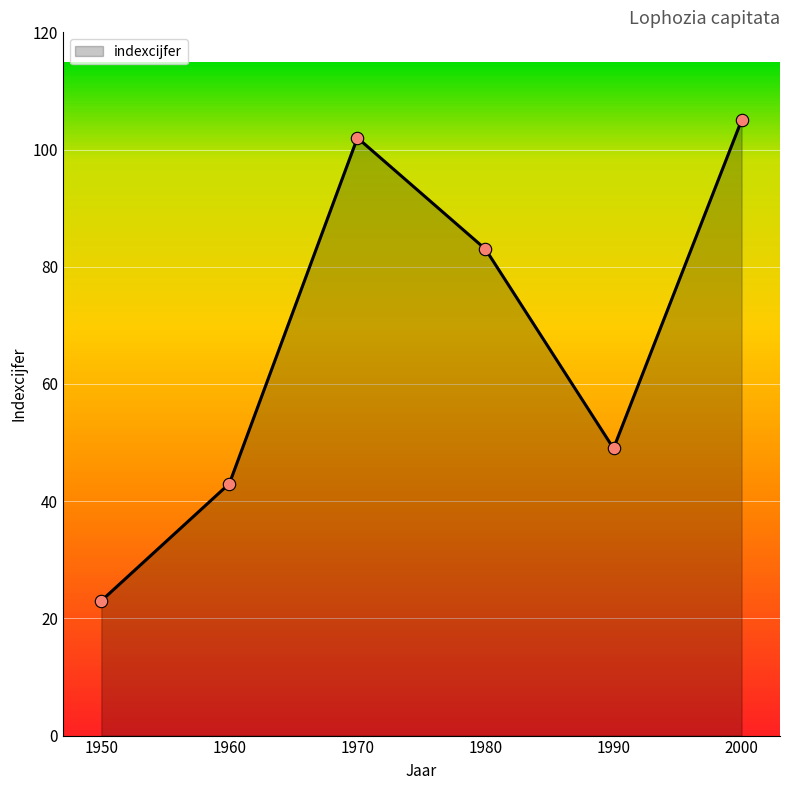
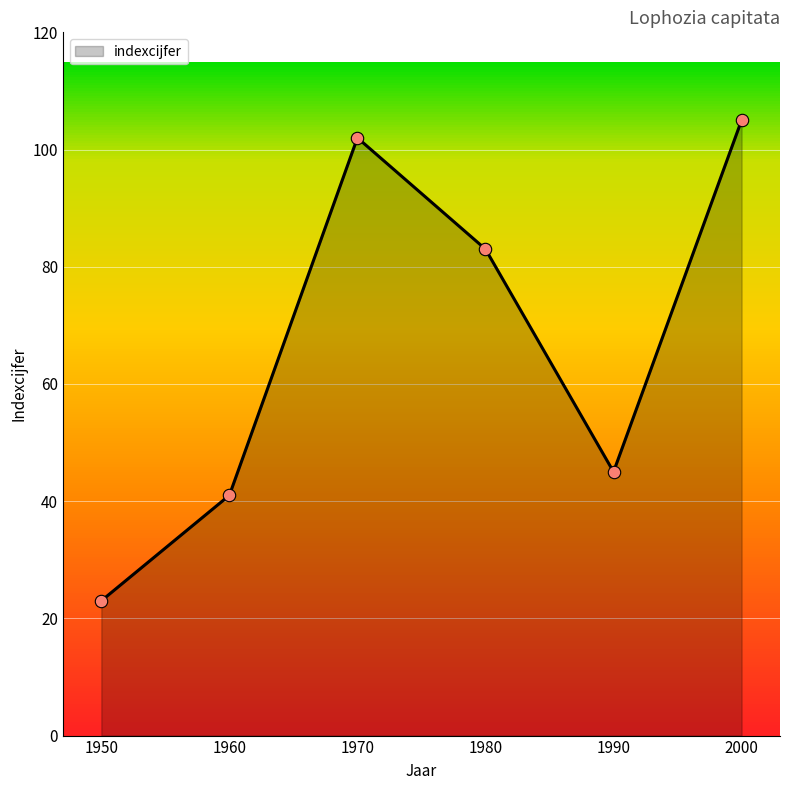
1960: 43 -> 41
1990: 49 -> 45
